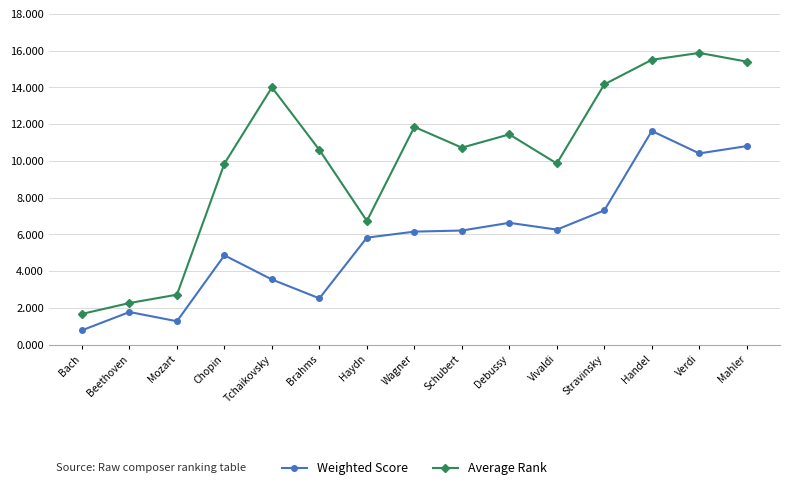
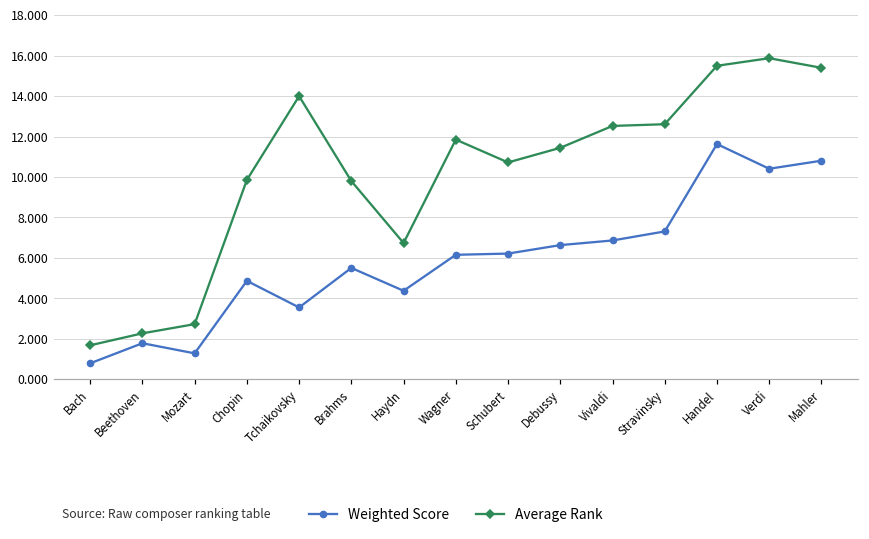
Weighted Score, Brahms: 2.5 -> 5.5
Average Rank, Brahms: 10.6 -> 9.8
Weighted Score, Haydn: 5.8 -> 4.4
Weighted Score, Vivaldi: 6.3 -> 6.9
Average Rank, Vivaldi: 9.9 -> 12.5
Average Rank, Stravinsky: 14.2 -> 12.6
